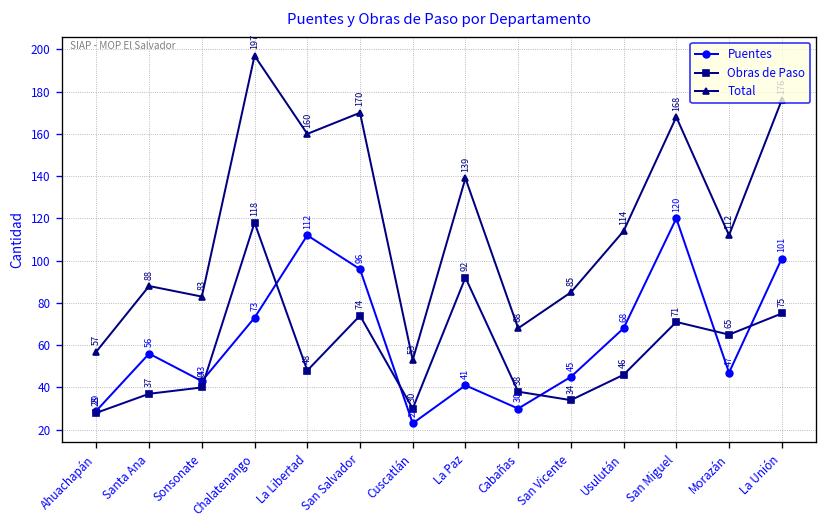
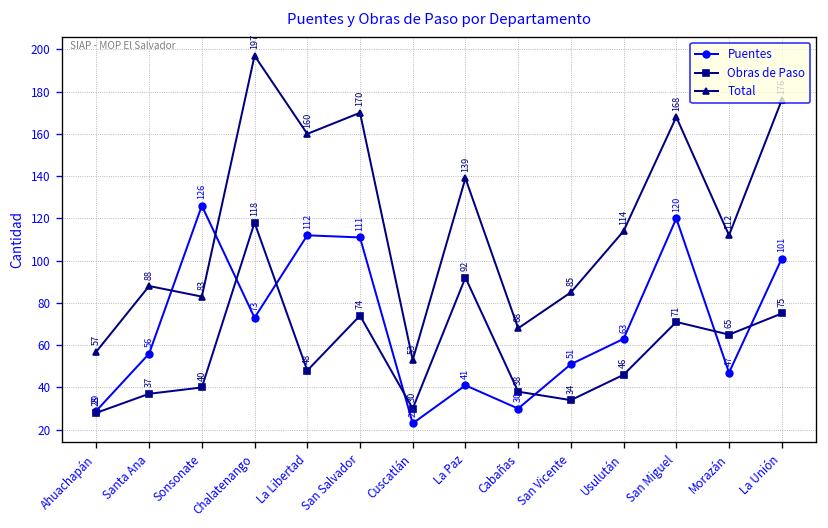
Puentes, Sonsonate: 43 -> 126
Puentes, San Salvador: 96 -> 111
Puentes, San Vicente: 45 -> 51
Puentes, Usulután: 68 -> 63
